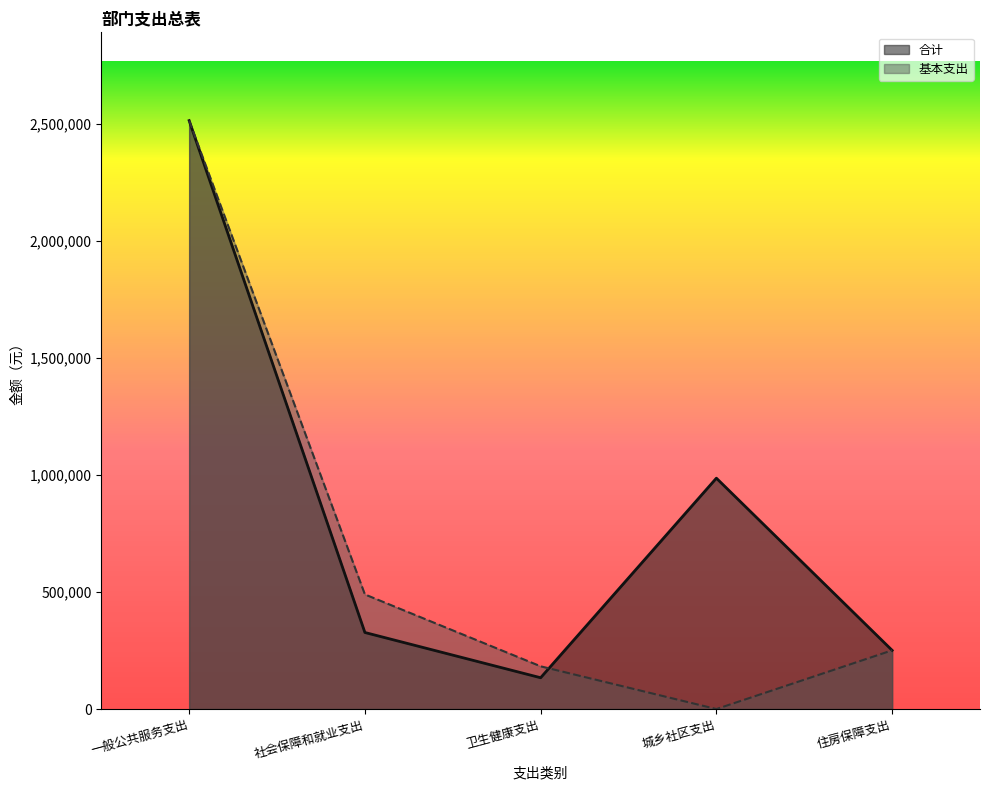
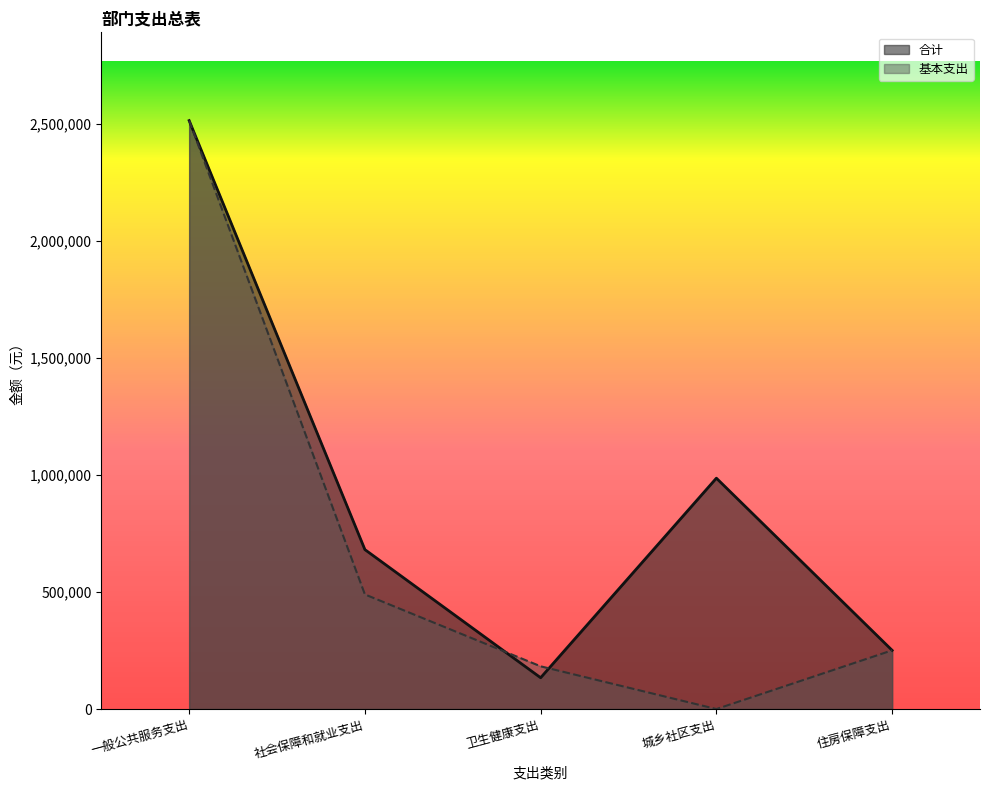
合计, 社会保障和就业支出: 330,000 -> 680,000
